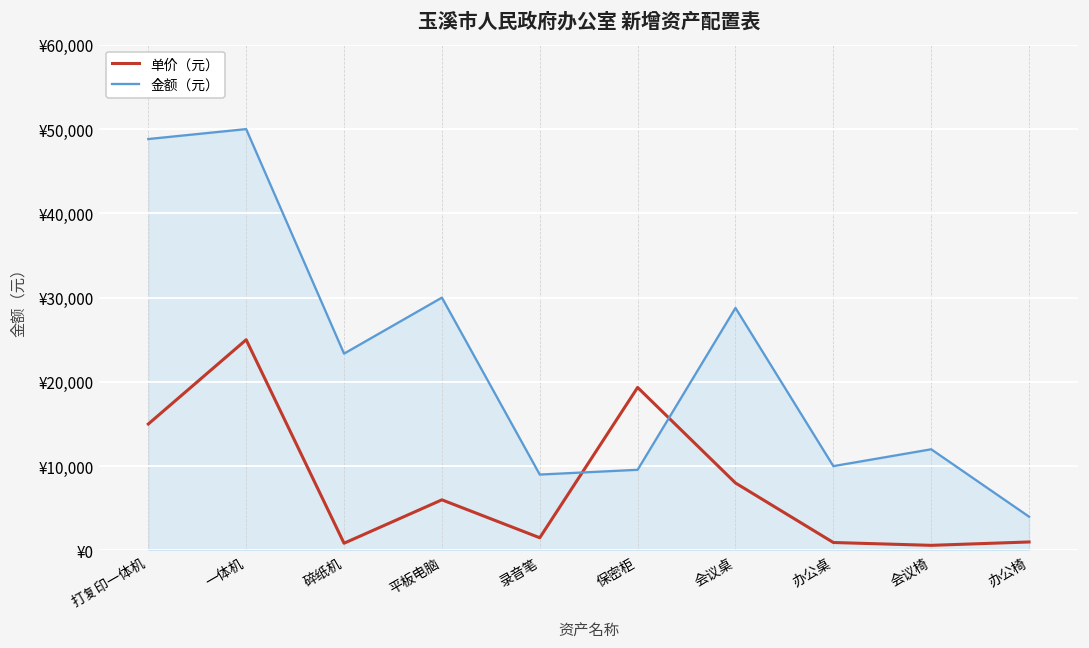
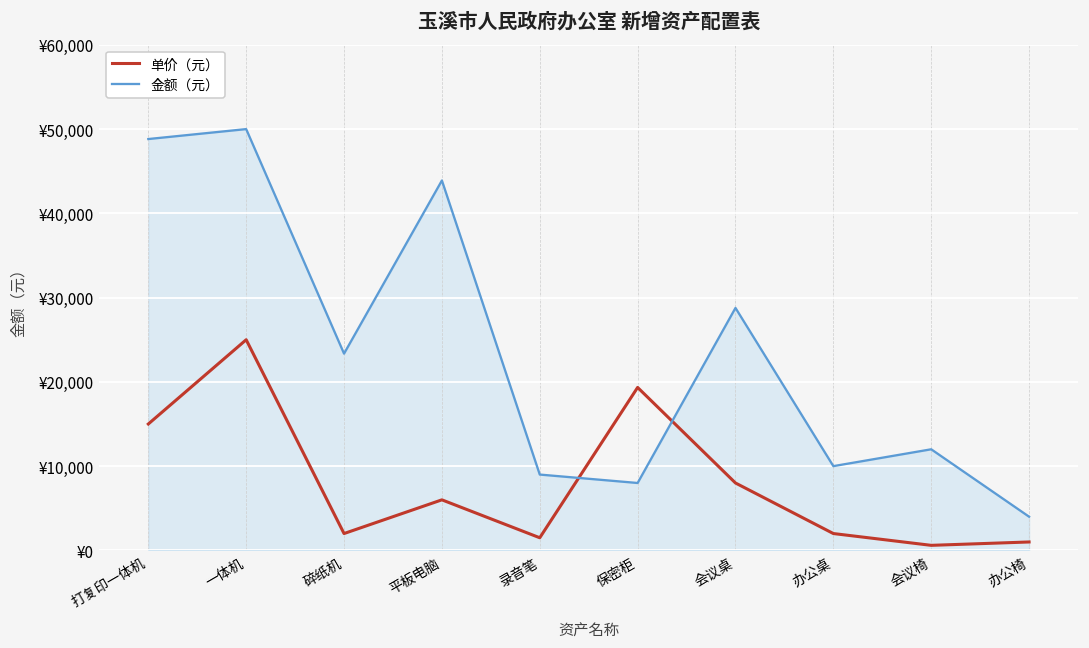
单价（元）, 碎纸机: ¥1,000 -> ¥2,000
金额（元）, 平板电脑: ¥30,000 -> ¥44,000
金额（元）, 保密柜: ¥10,000 -> ¥8,000
单价（元）, 办公桌: ¥1,000 -> ¥2,000
